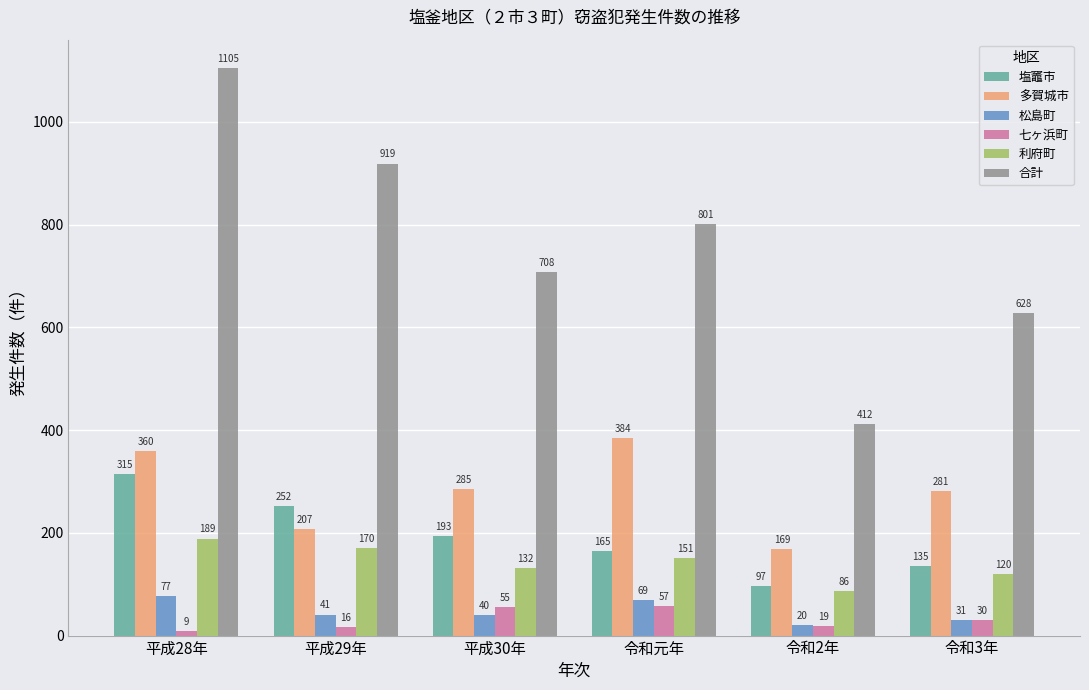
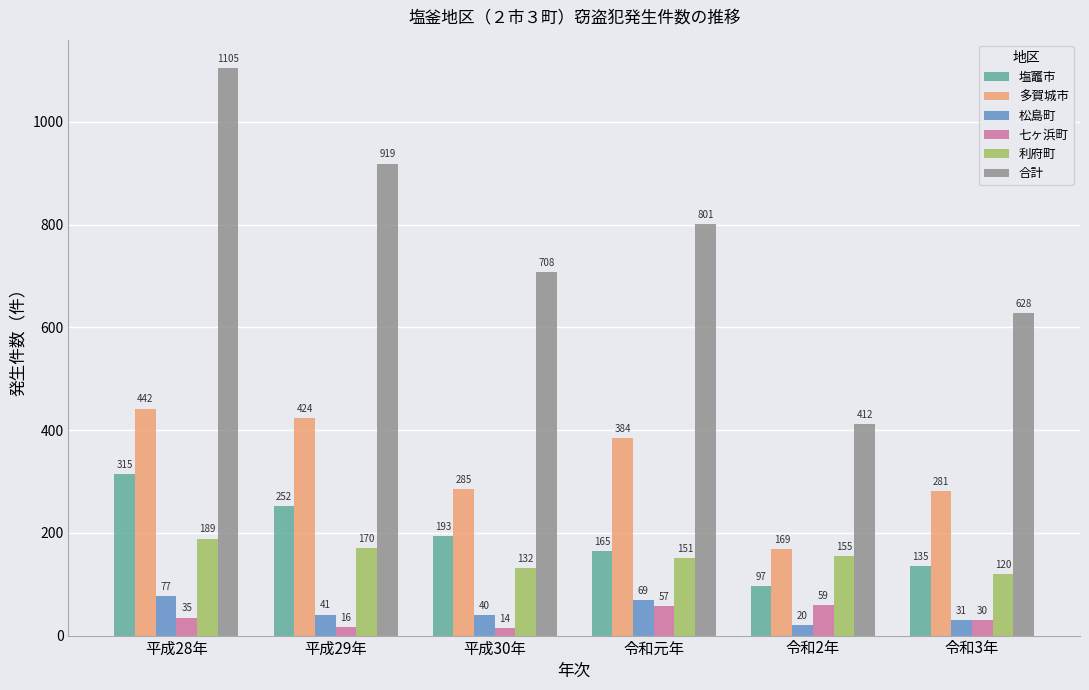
多賀城市, 平成28年: 360 -> 442
七ヶ浜町, 平成28年: 9 -> 35
多賀城市, 平成29年: 207 -> 424
七ヶ浜町, 平成30年: 55 -> 14
七ヶ浜町, 令和2年: 19 -> 59
利府町, 令和2年: 86 -> 155
